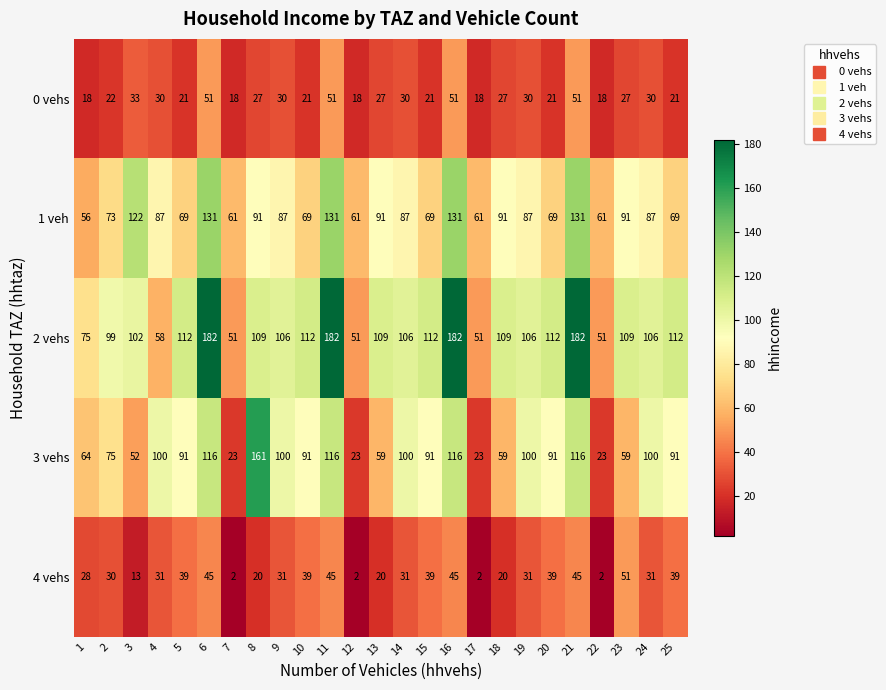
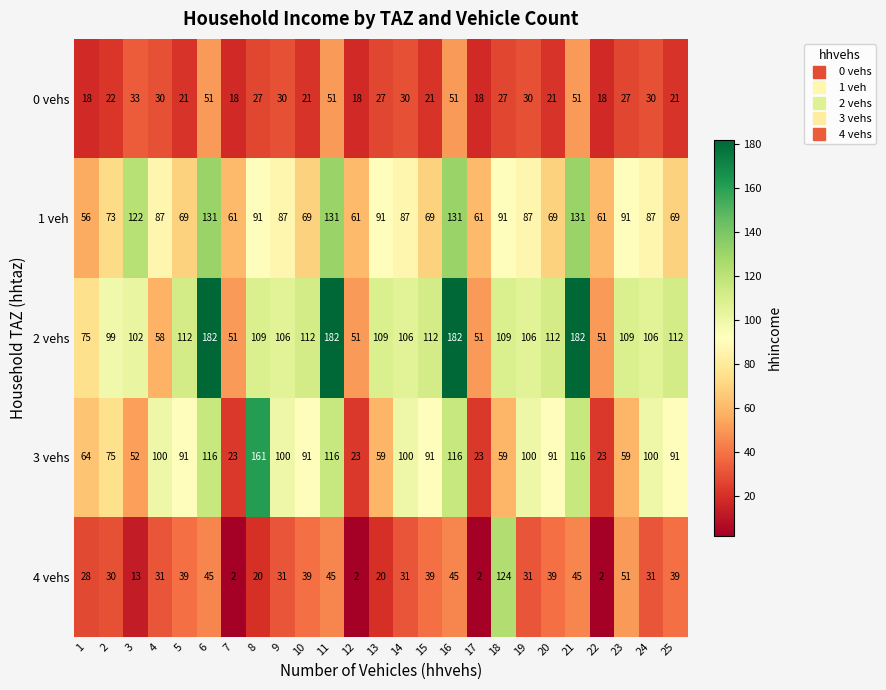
4 vehs, 18: 20 -> 124
